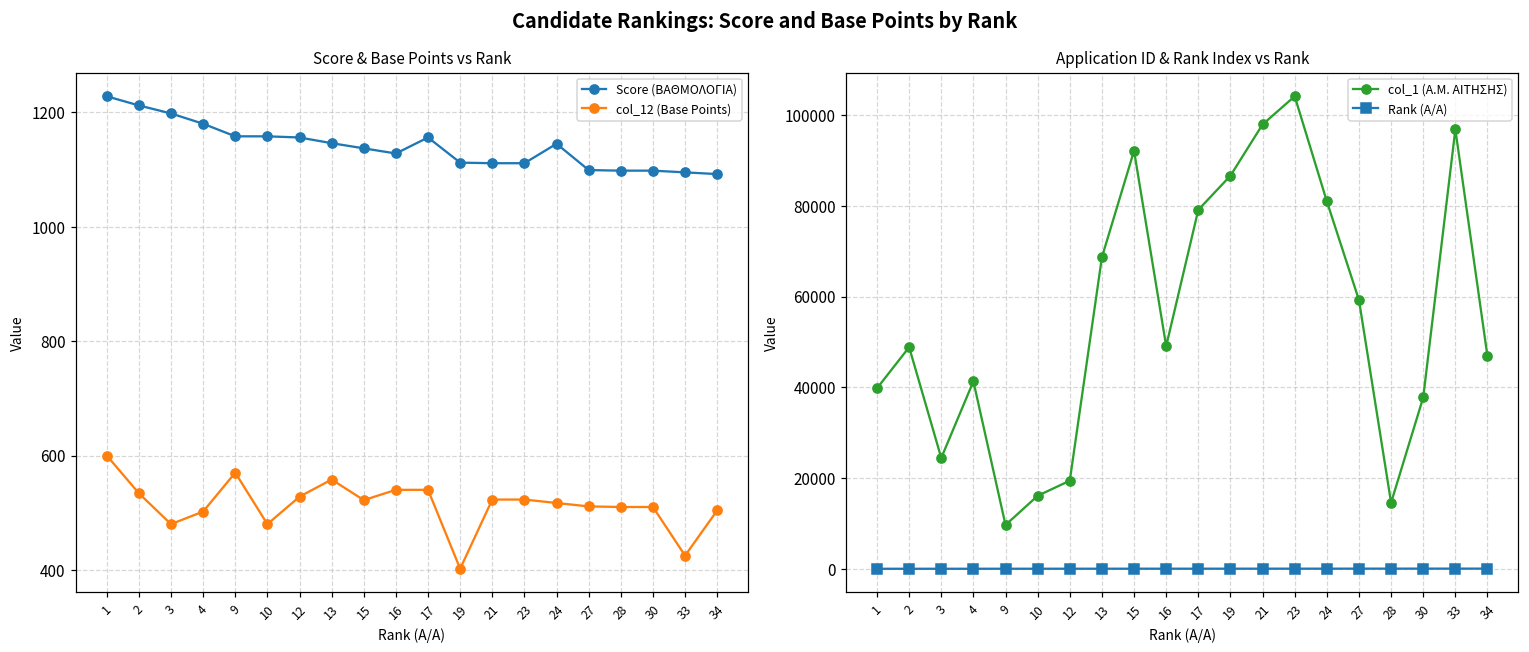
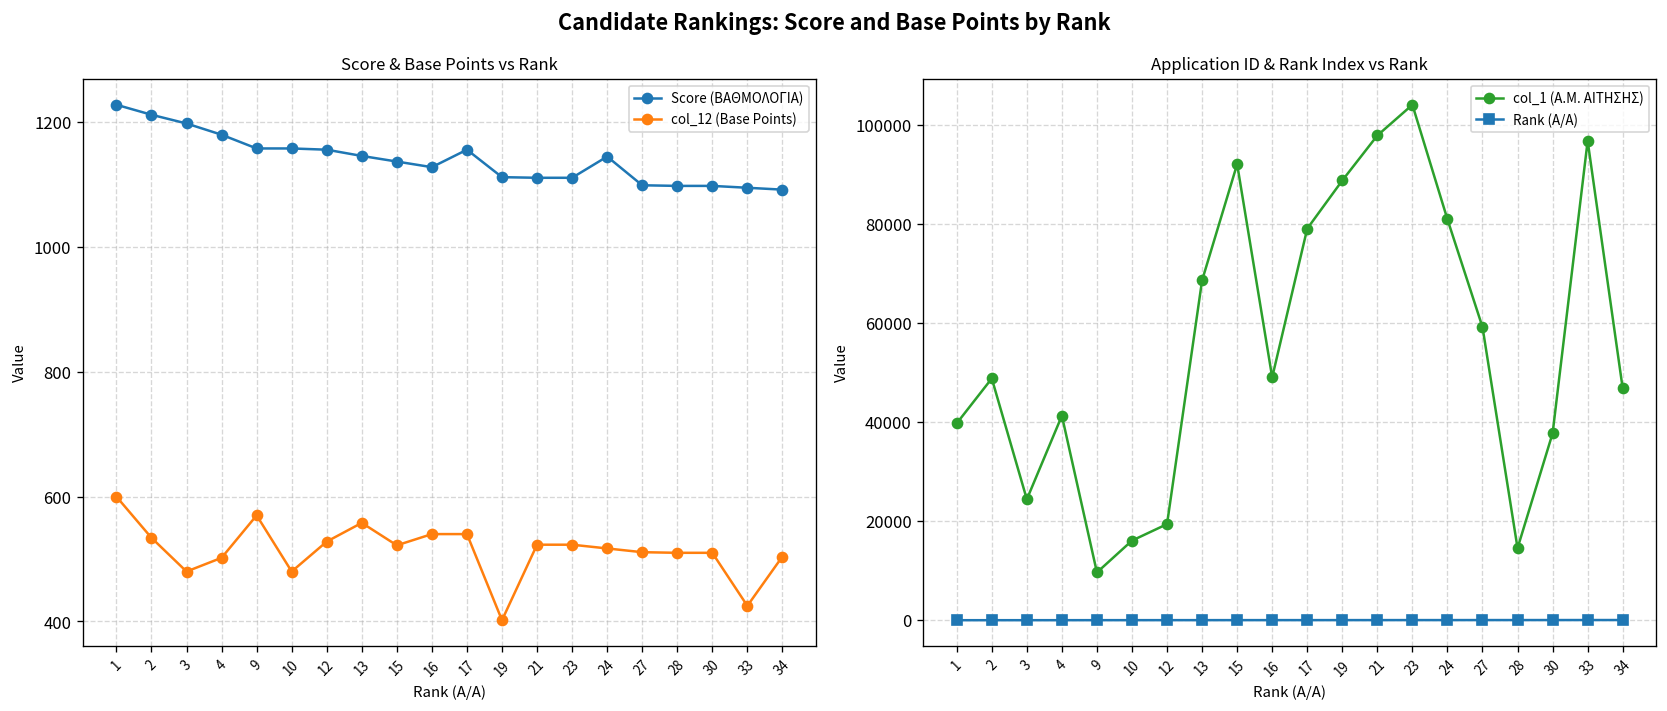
Application ID & Rank Index vs Rank, col_1 (Α.Μ. ΑΙΤΗΣΗΣ), 19: 87000 -> 89000
